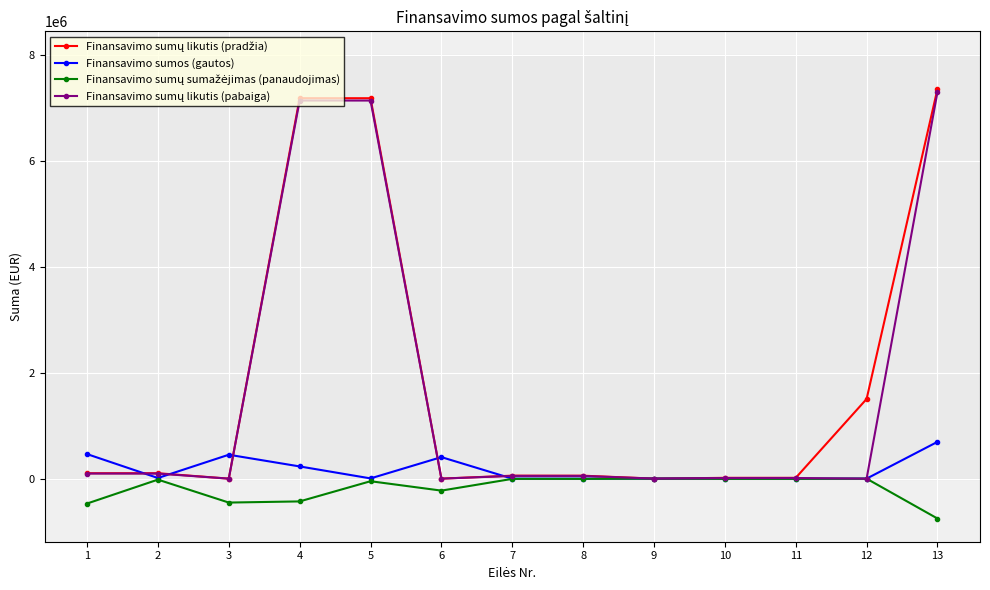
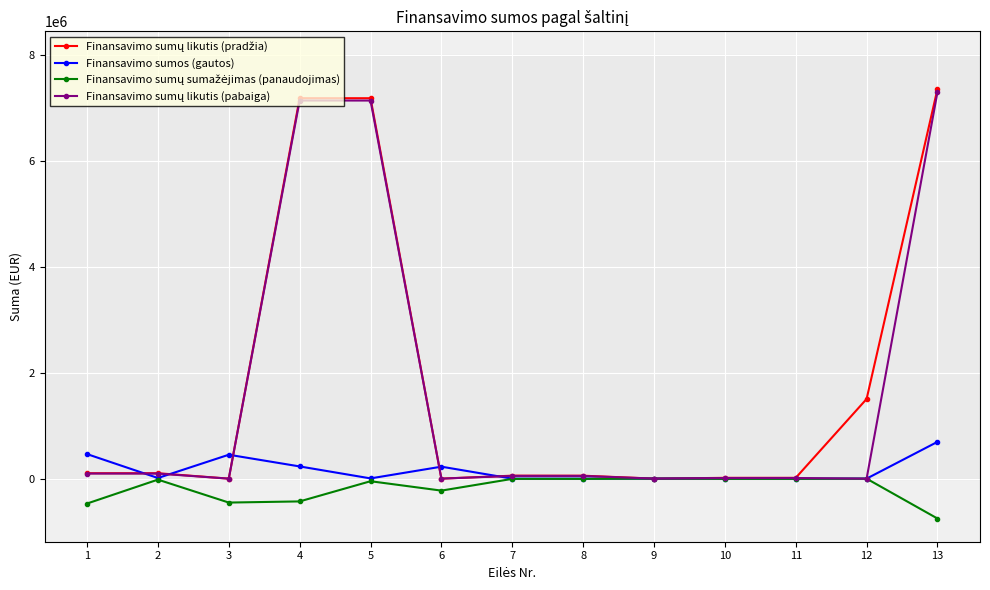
Finansavimo sumos (gautos), 6: 400000 -> 200000
